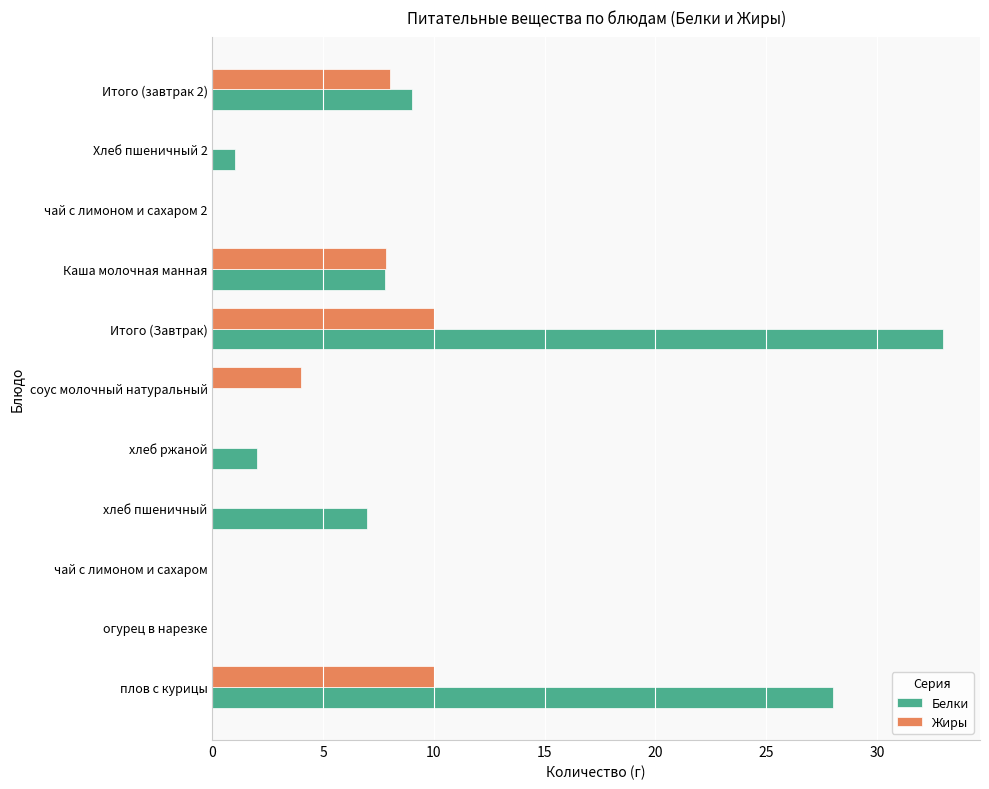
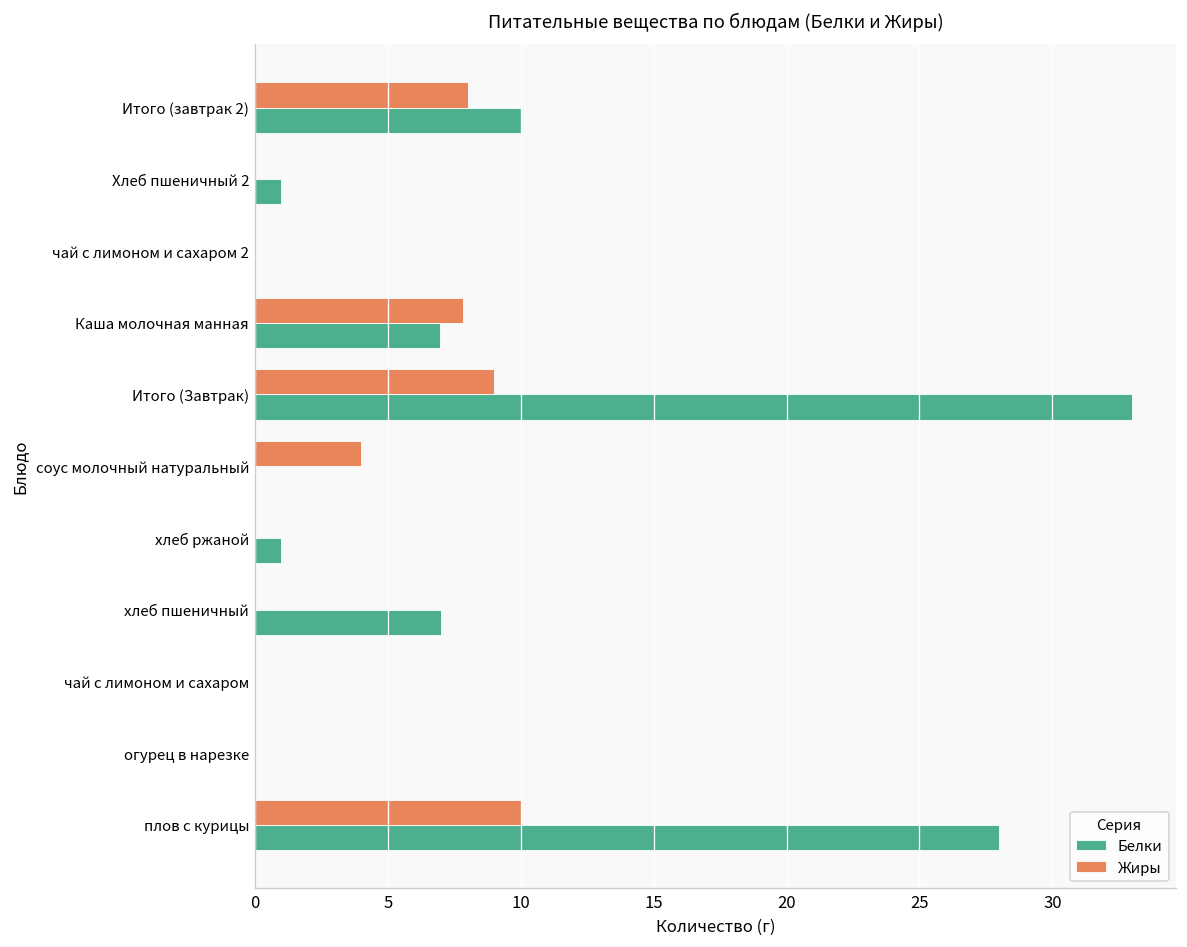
Белки, Итого (завтрак 2): 9 -> 10
Белки, Каша молочная манная: 7.8 -> 7.0
Жиры, Итого (Завтрак): 10 -> 9
Белки, хлеб ржаной: 2 -> 1
